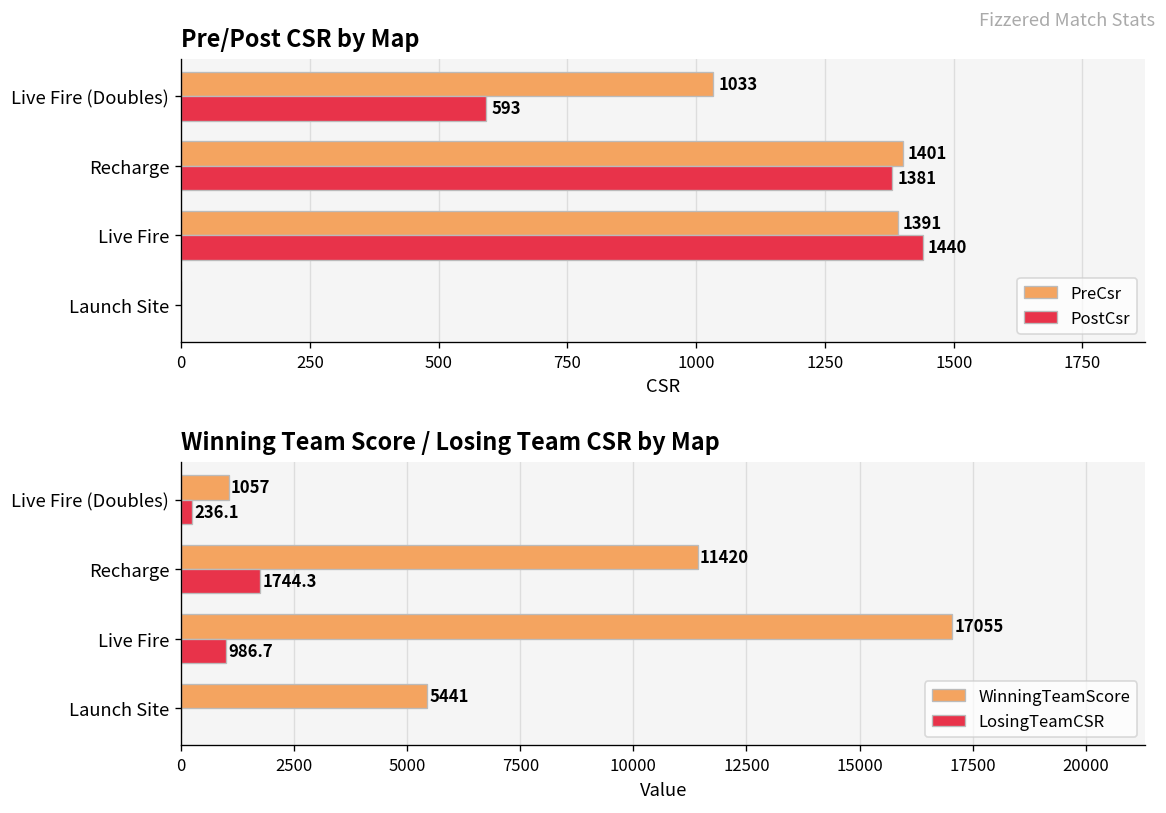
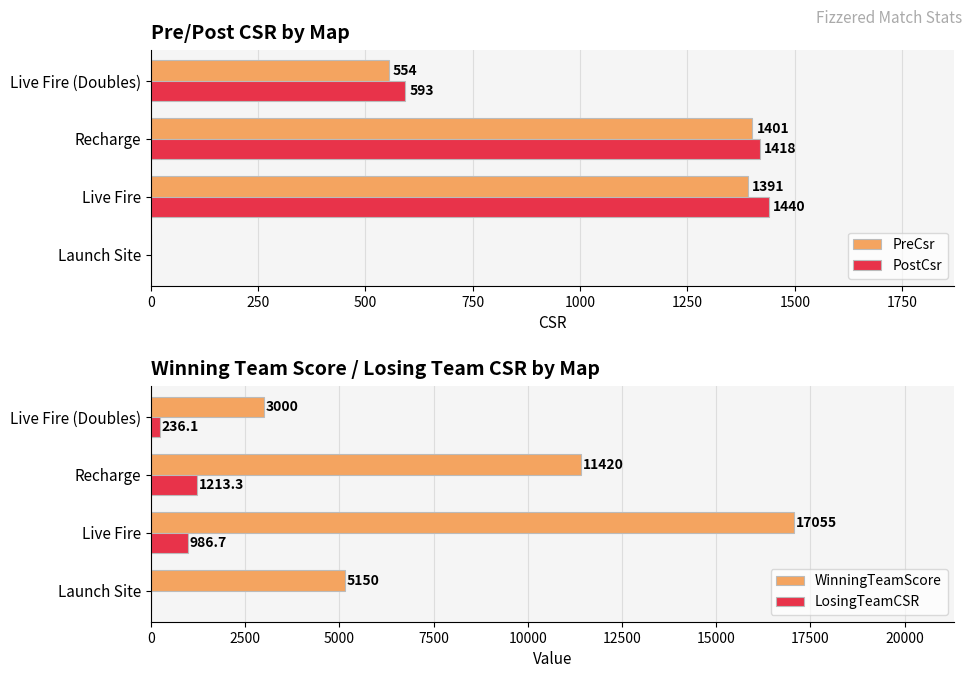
Pre/Post CSR by Map, PreCsr, Live Fire (Doubles): 1033 -> 554
Pre/Post CSR by Map, PostCsr, Recharge: 1381 -> 1418
Winning Team Score / Losing Team CSR by Map, WinningTeamScore, Live Fire (Doubles): 1057 -> 3000
Winning Team Score / Losing Team CSR by Map, LosingTeamCSR, Recharge: 1744.3 -> 1213.3
Winning Team Score / Losing Team CSR by Map, WinningTeamScore, Launch Site: 5441 -> 5150
